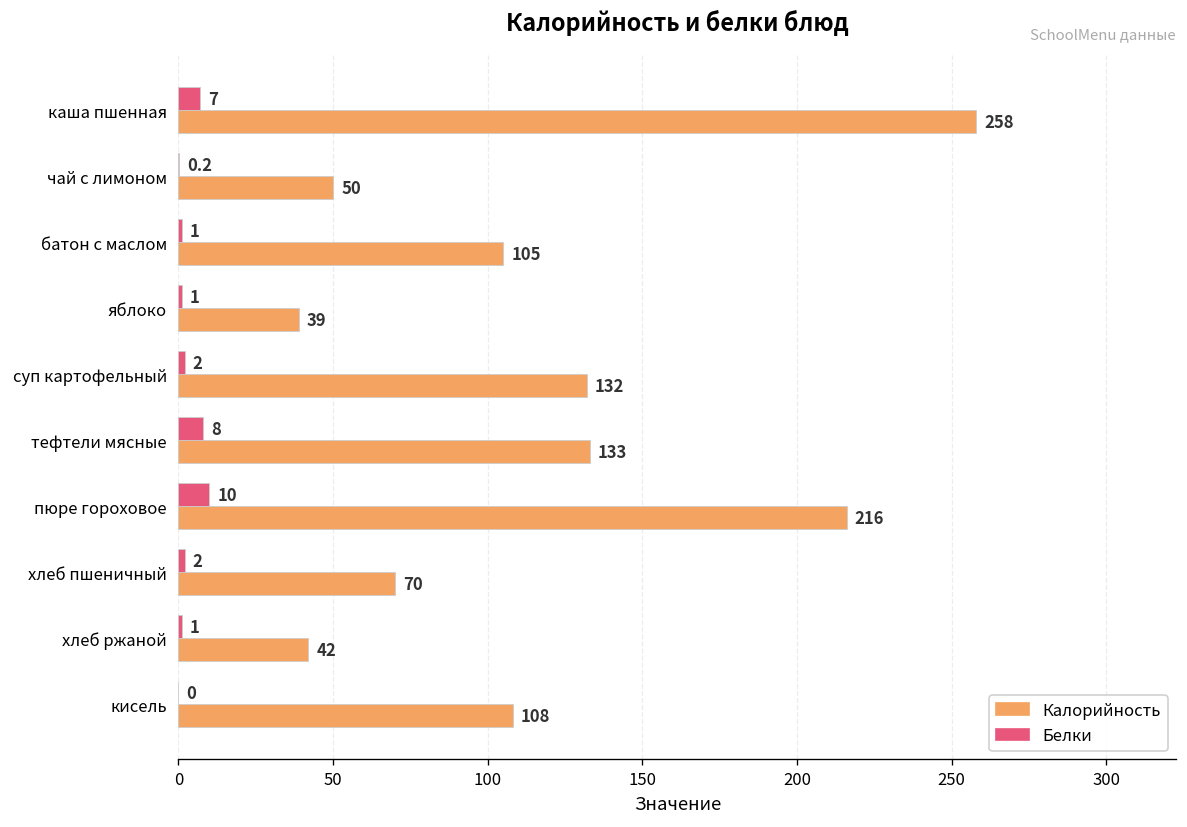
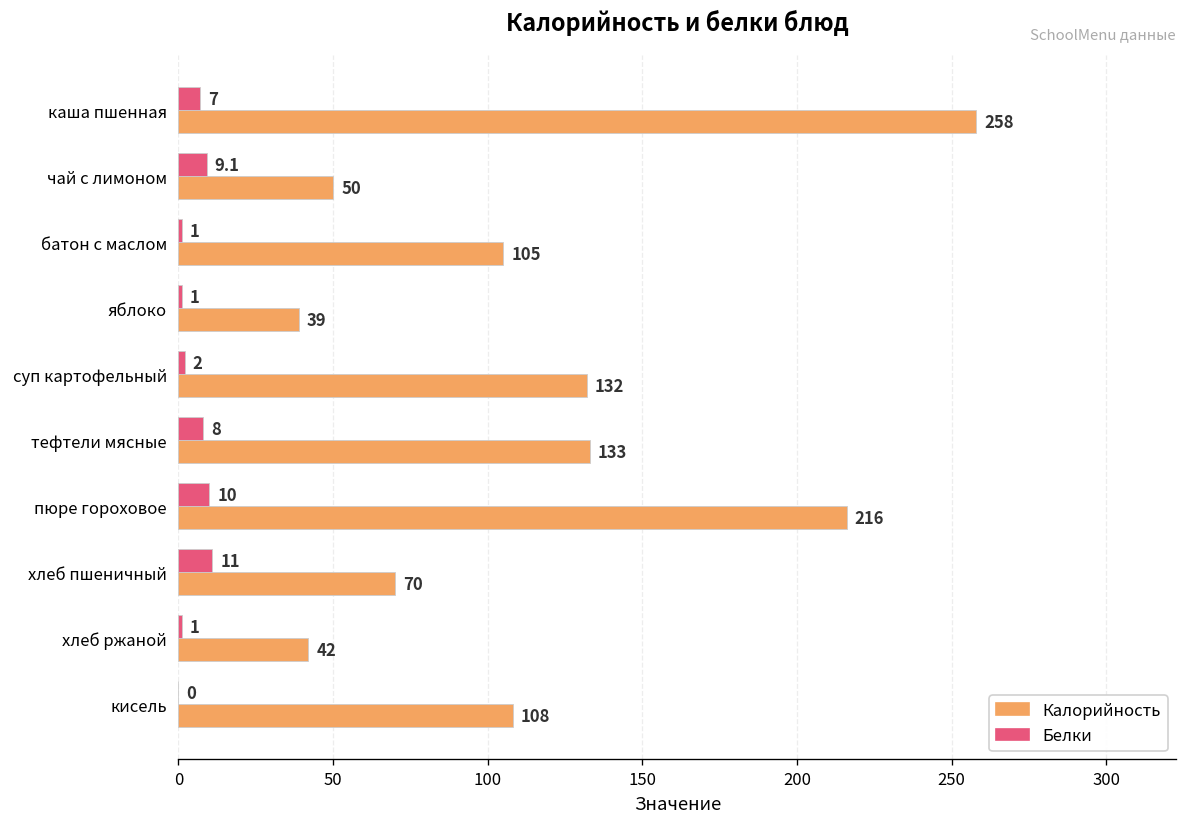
Белки, чай с лимоном: 0.2 -> 9.1
Белки, хлеб пшеничный: 2 -> 11
